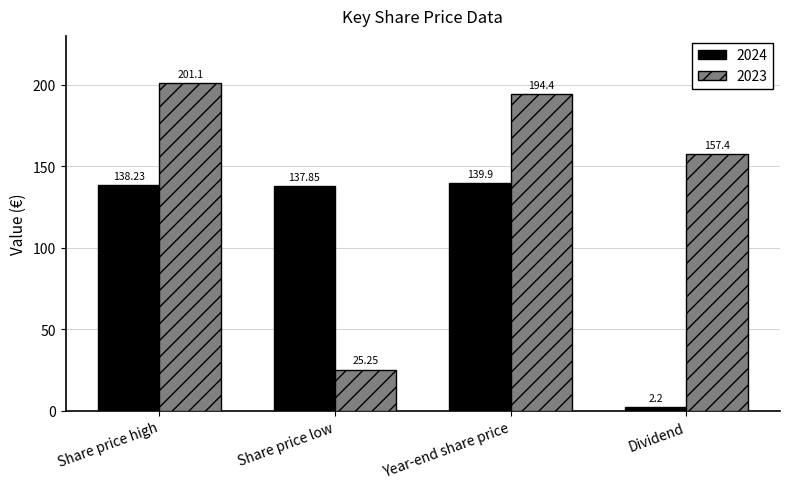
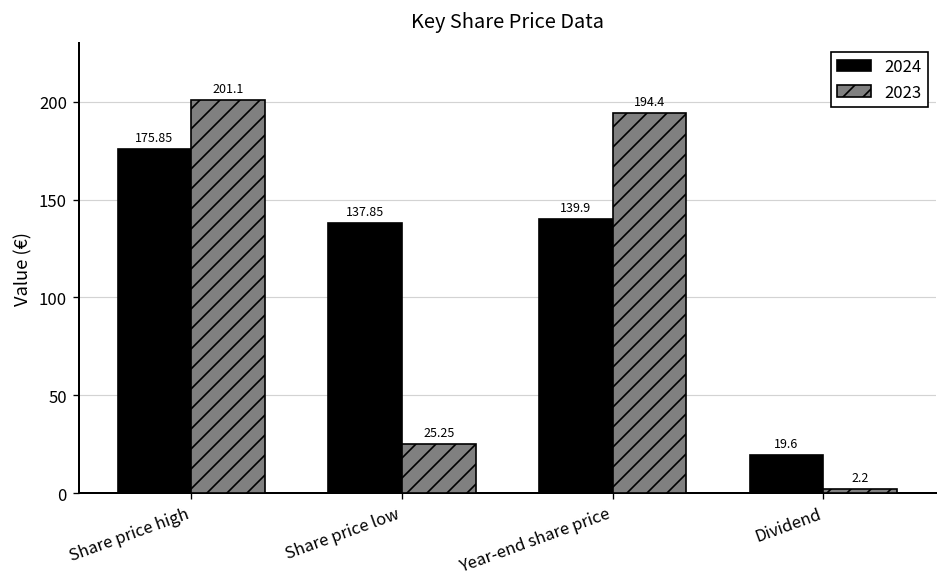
2024, Share price high: 138.23 -> 175.85
2024, Dividend: 2.2 -> 19.6
2023, Dividend: 157.4 -> 2.2
